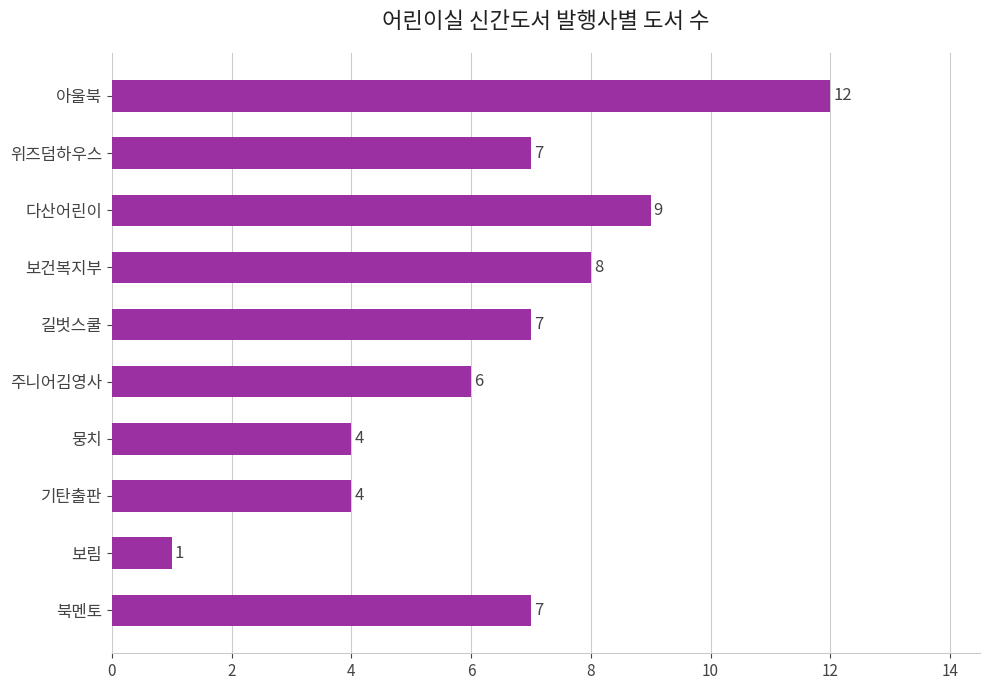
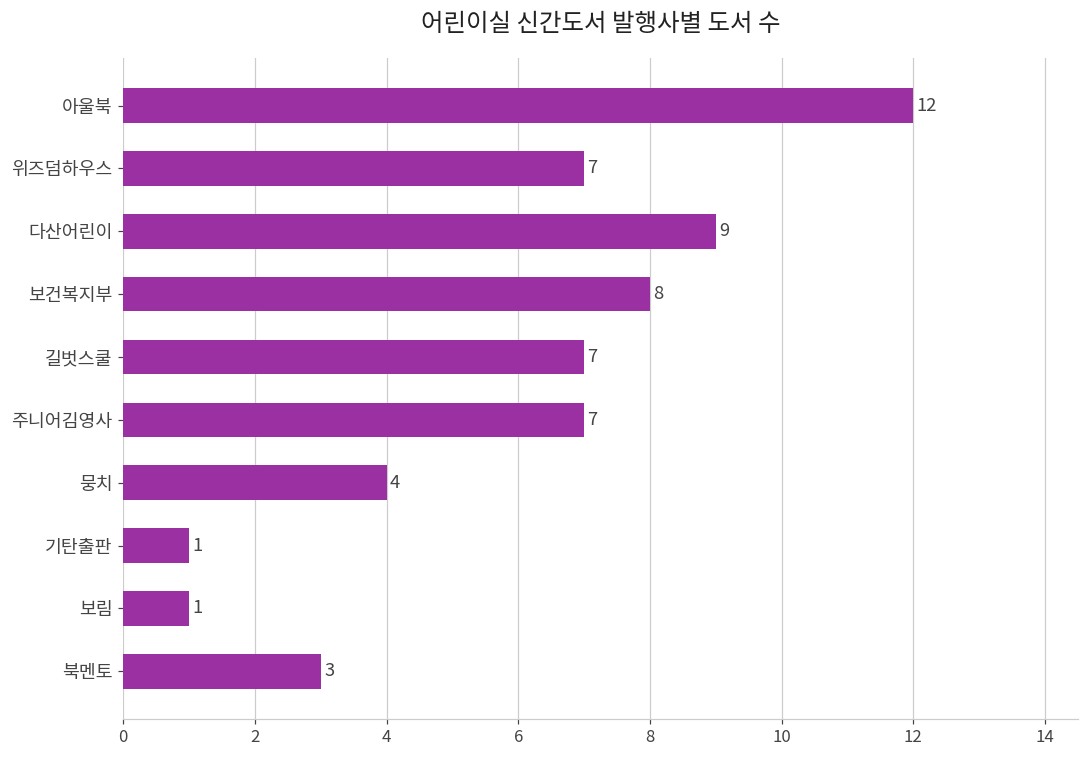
주니어김영사: 6 -> 7
기탄출판: 4 -> 1
북멘토: 7 -> 3
